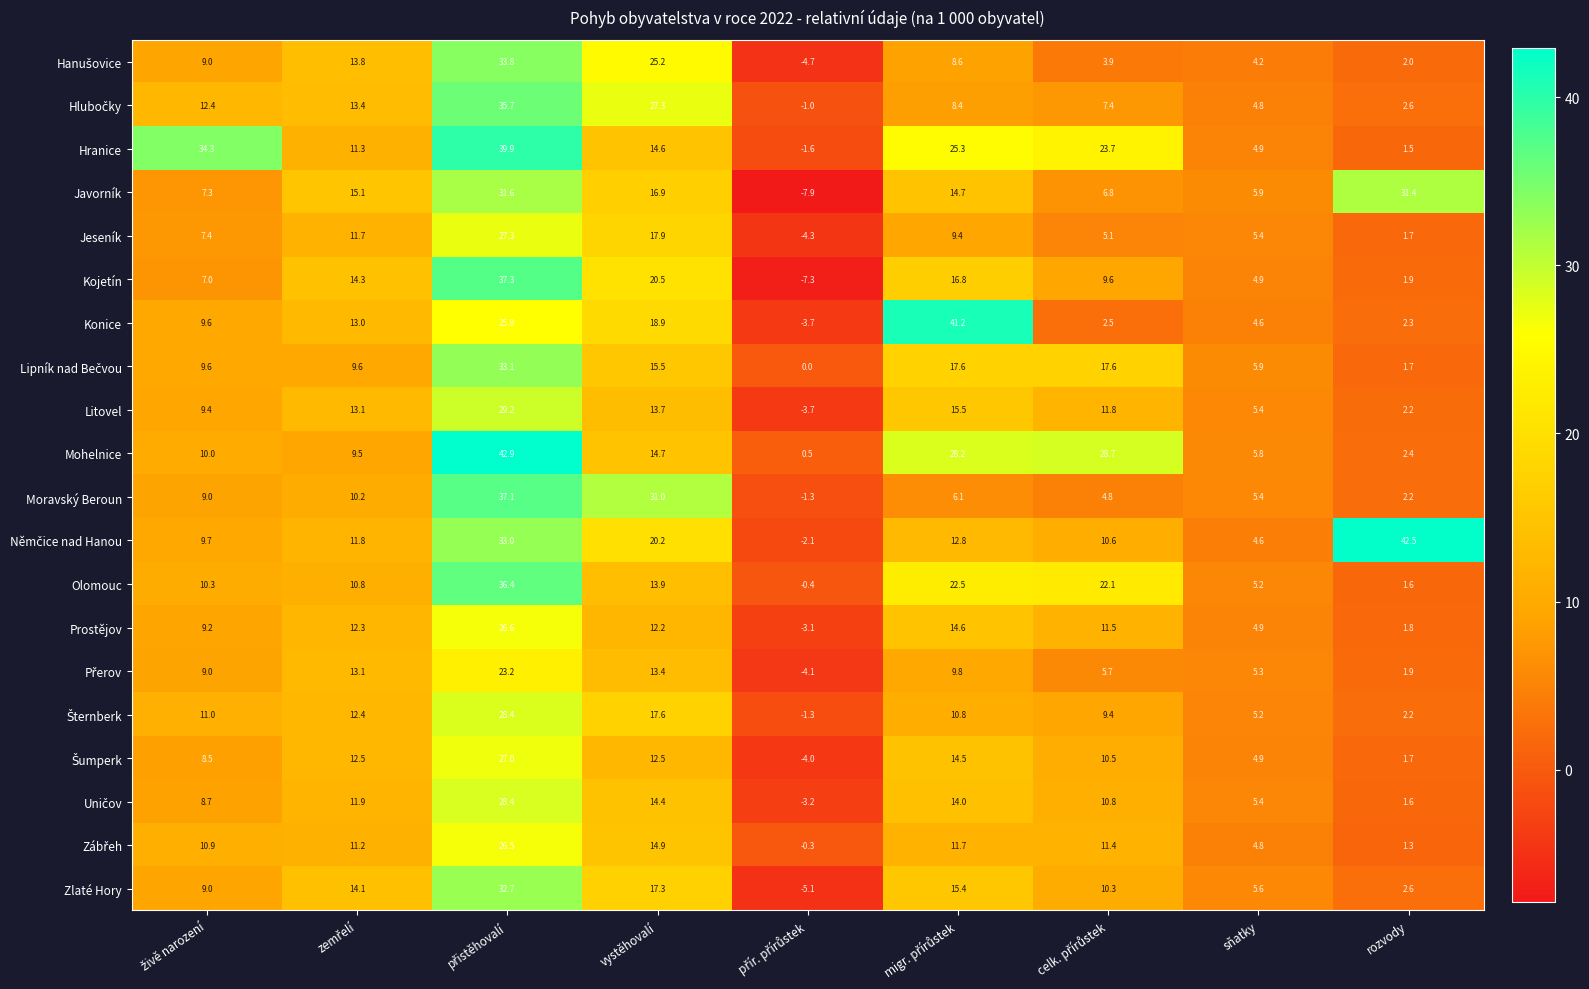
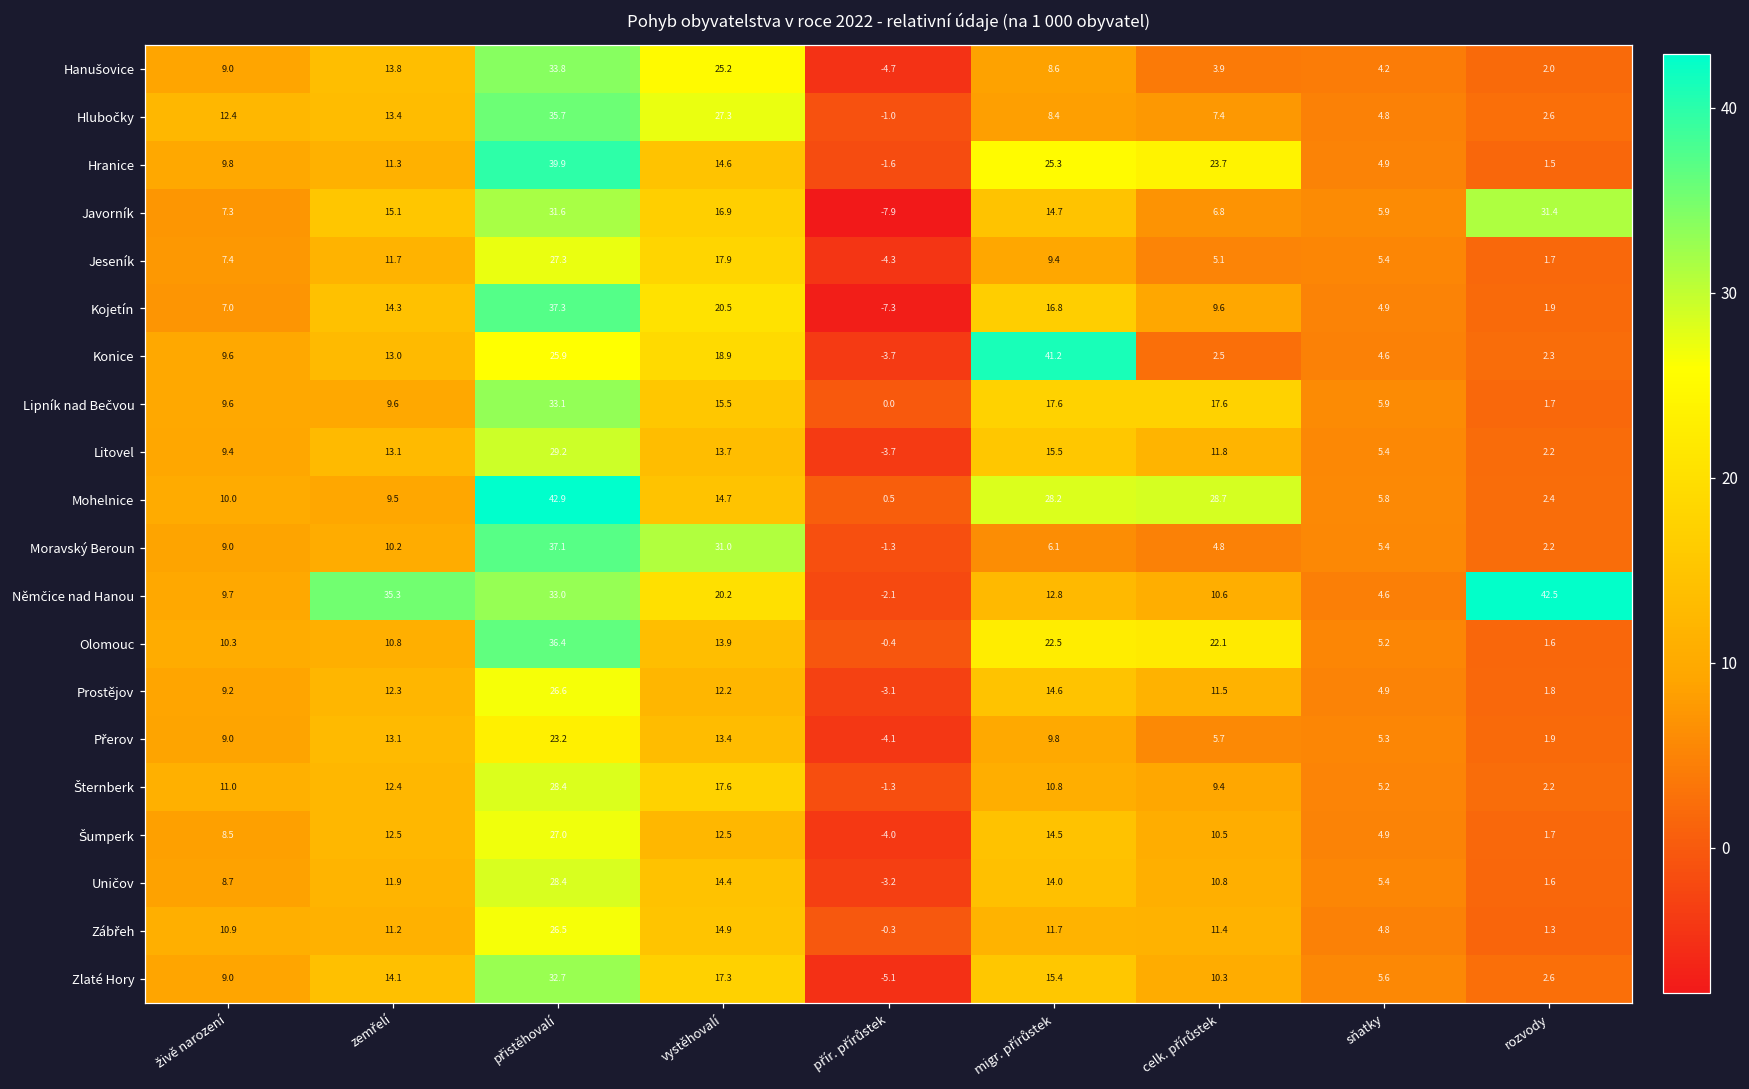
Hranice, živě narození: 34.3 -> 9.8
Němčice nad Hanou, zemřelí: 11.8 -> 35.3
